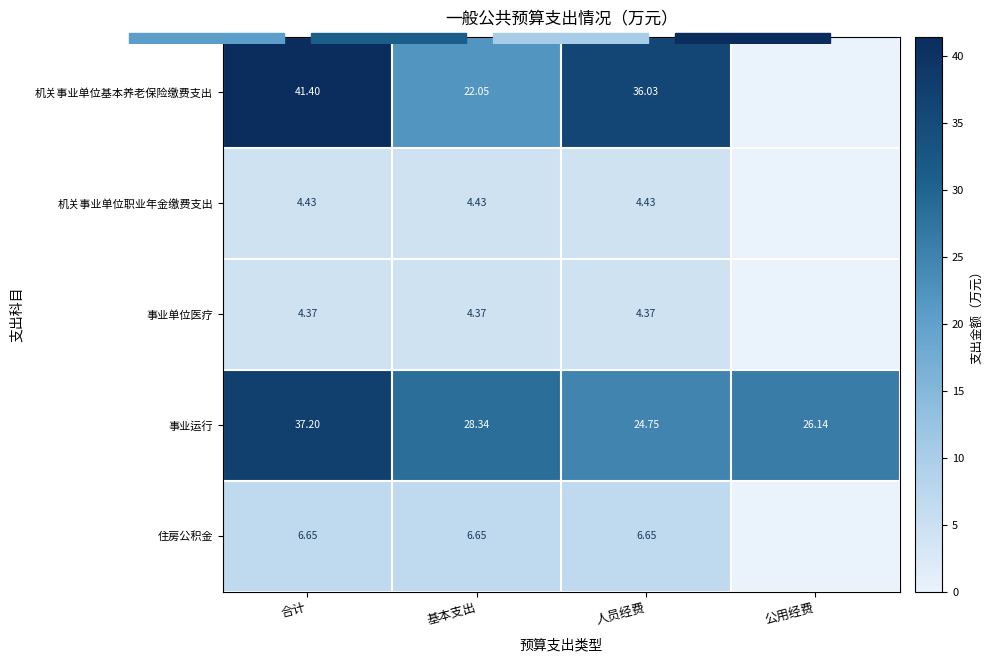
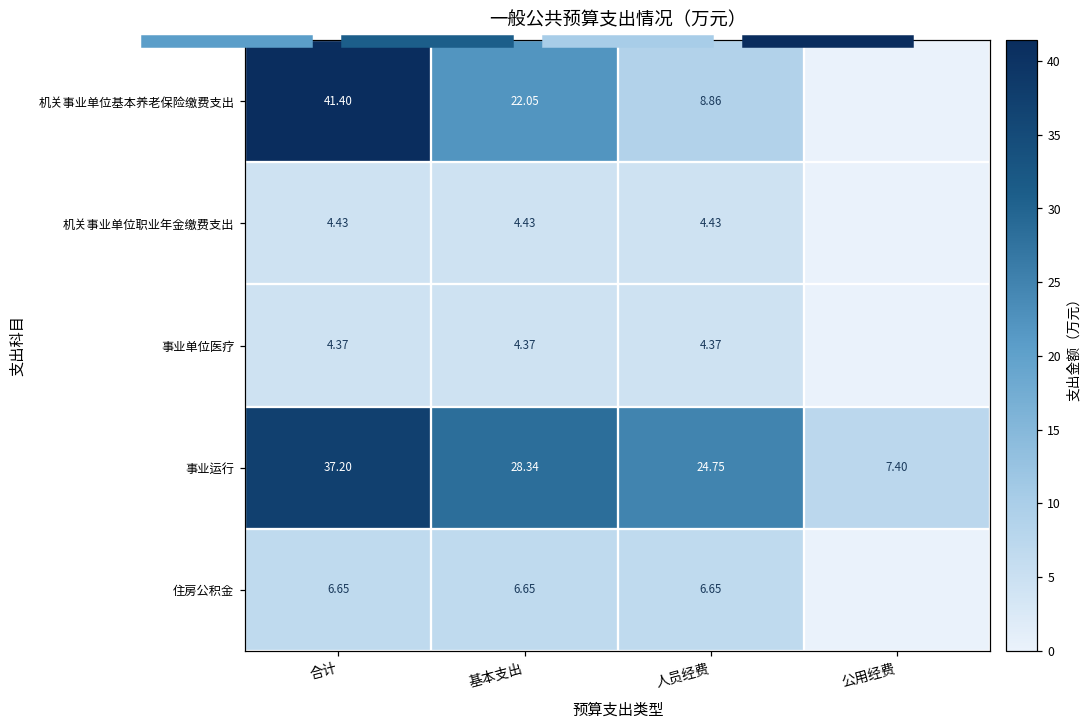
机关事业单位基本养老保险缴费支出, 人员经费: 36.03 -> 8.86
事业运行, 公用经费: 26.14 -> 7.40
